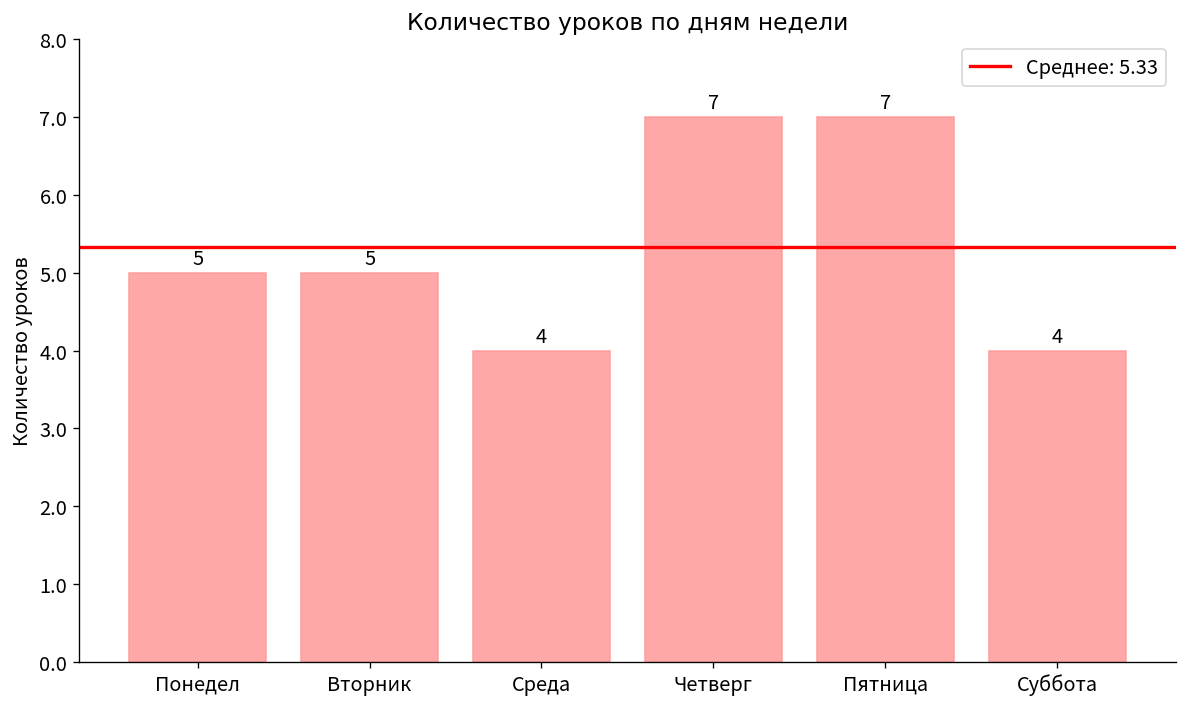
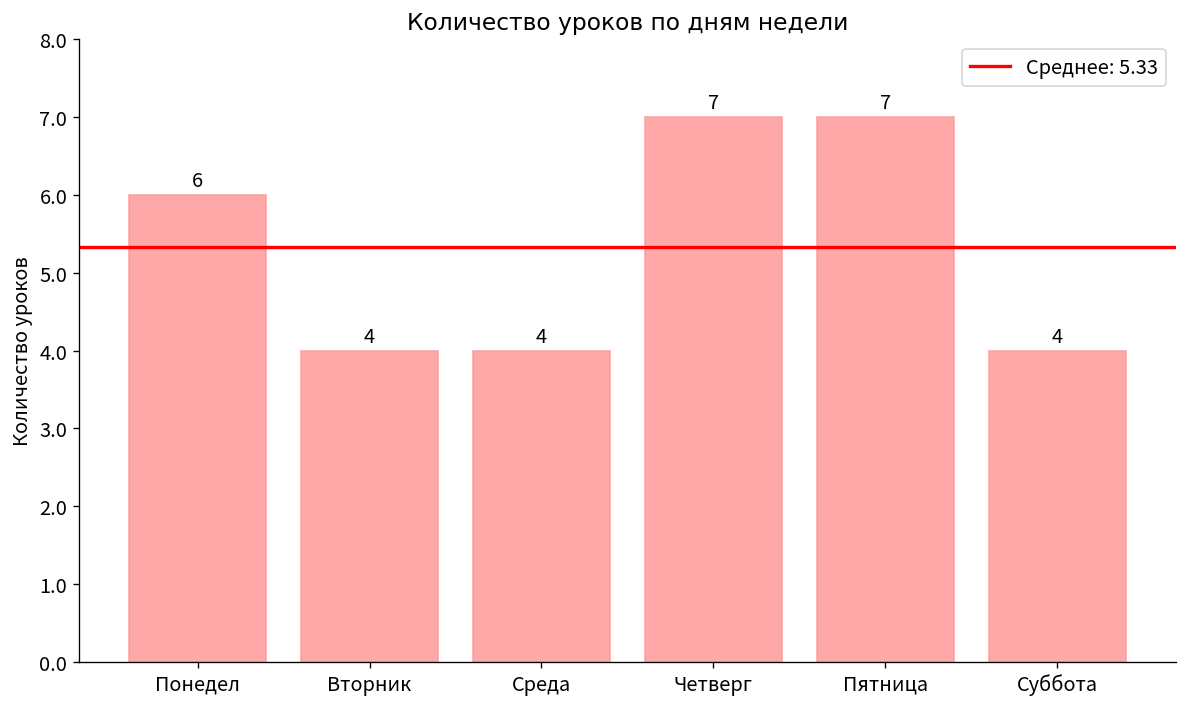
Понедел: 5 -> 6
Вторник: 5 -> 4
